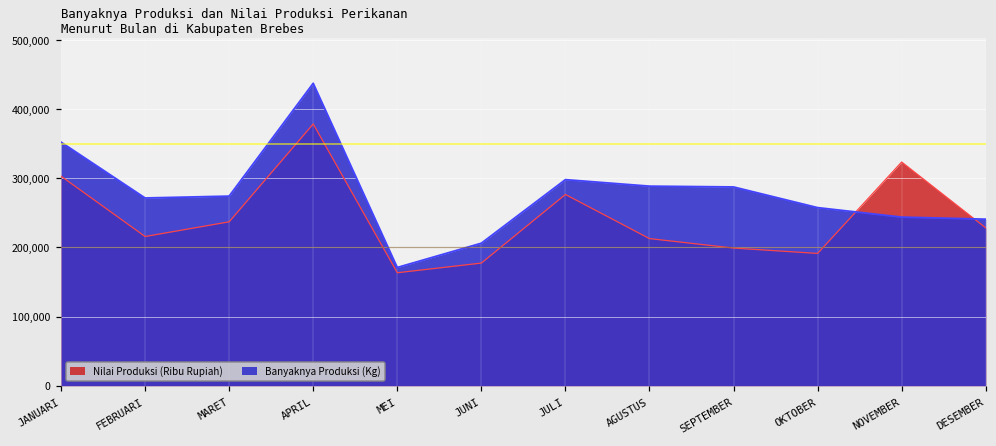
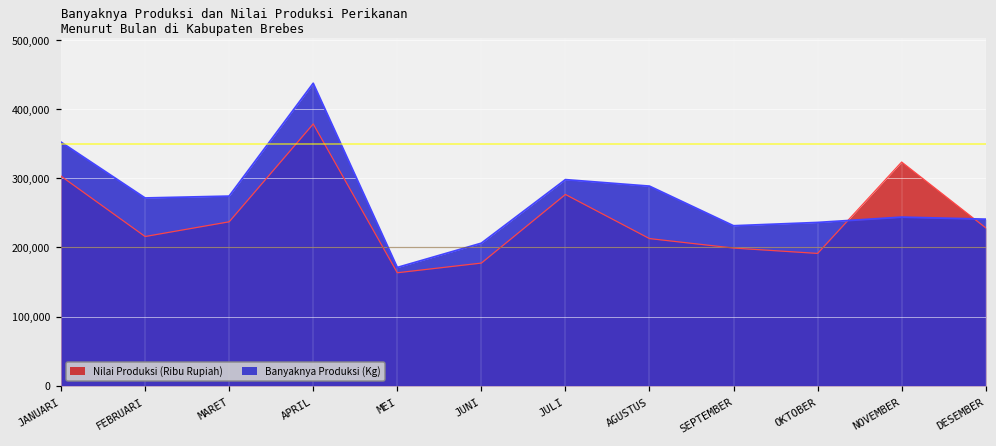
Banyaknya Produksi (Kg), SEPTEMBER: 290,000 -> 230,000
Banyaknya Produksi (Kg), OKTOBER: 260,000 -> 240,000
